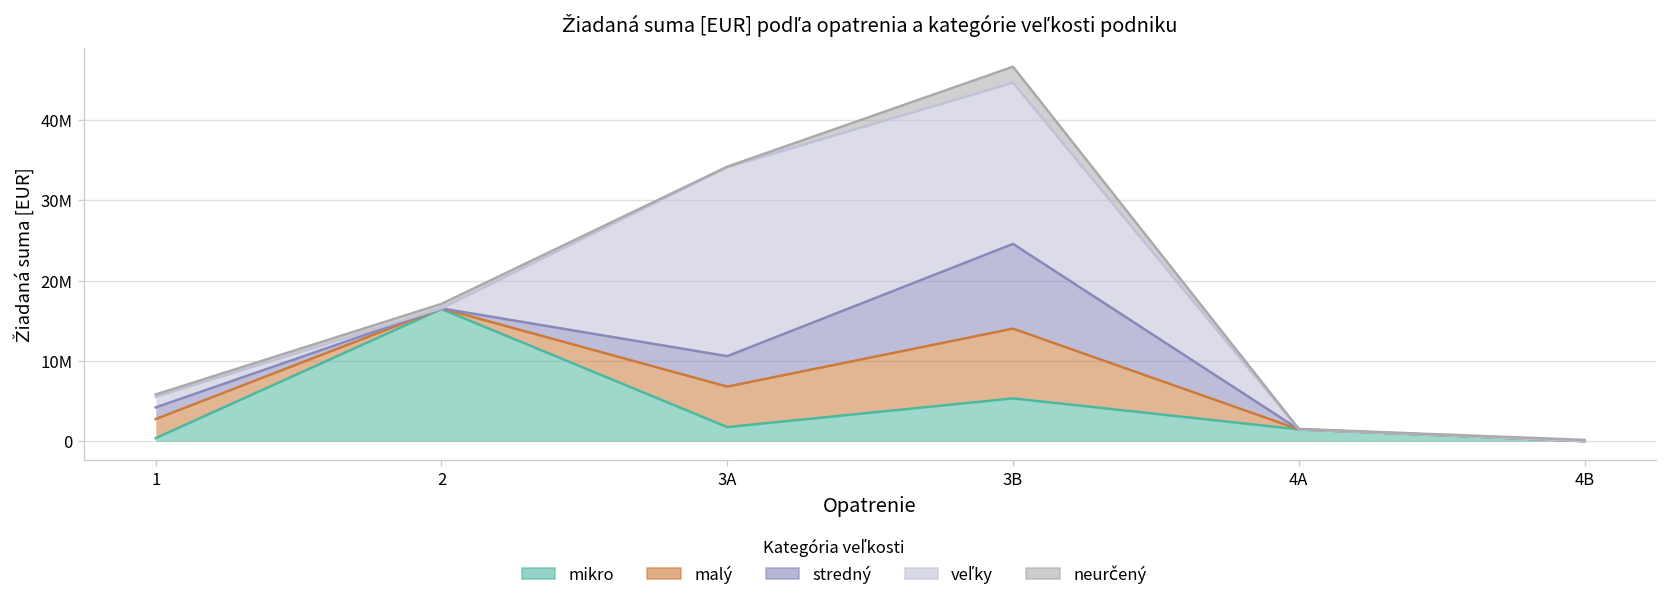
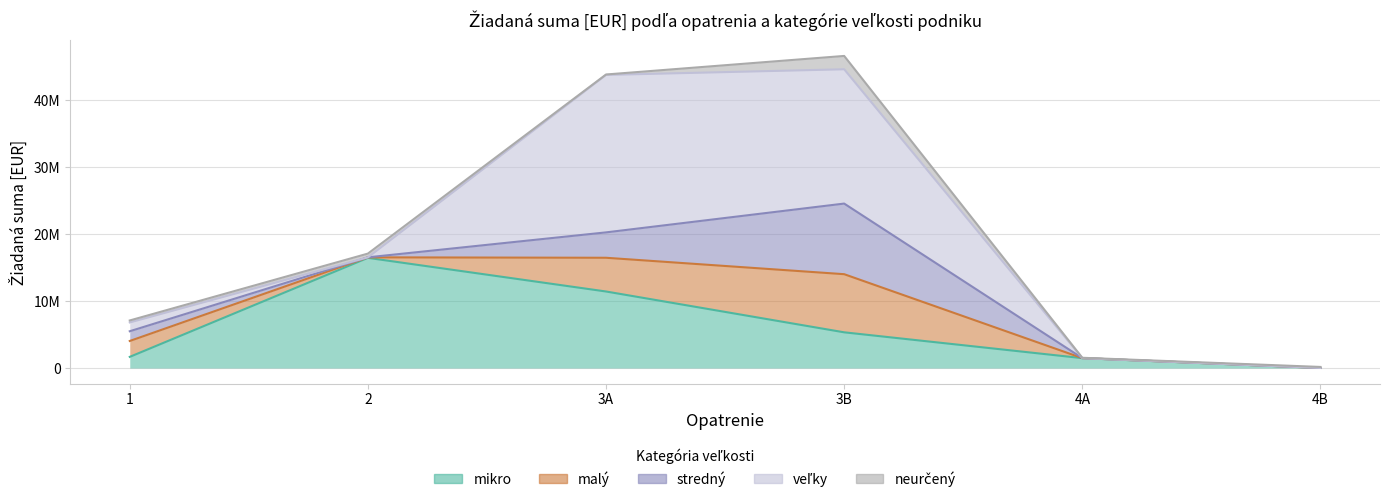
mikro, 1: 0 -> 2000000
mikro, 3A: 2000000 -> 11000000
